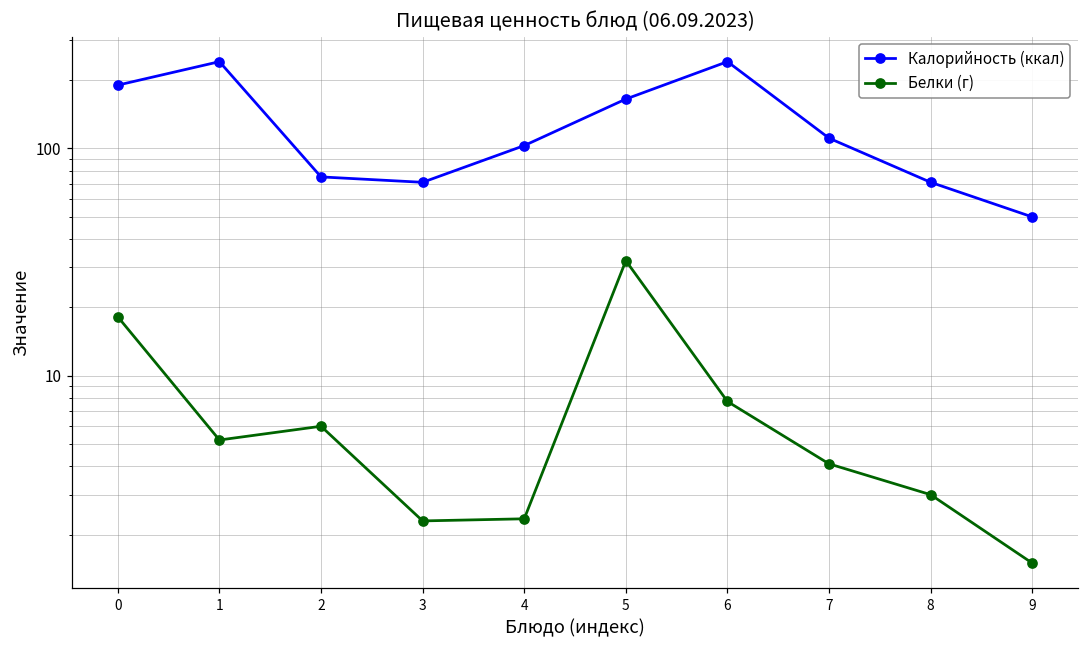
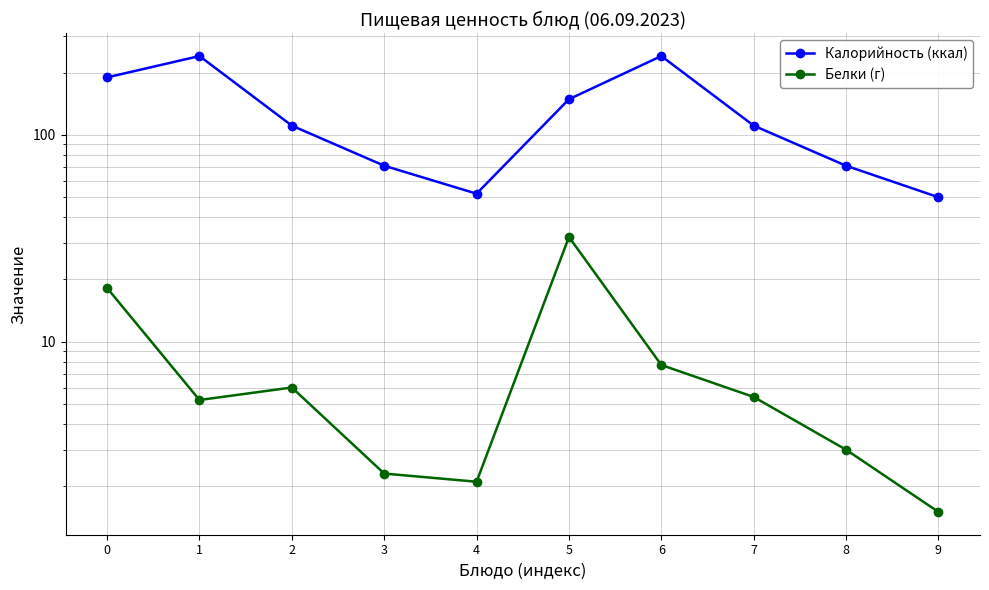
Калорийность (ккал), 2: 75 -> 110
Калорийность (ккал), 4: 100 -> 52
Белки (г), 4: 2.4 -> 2.1
Калорийность (ккал), 5: 170 -> 150
Белки (г), 7: 4.1 -> 5.4
